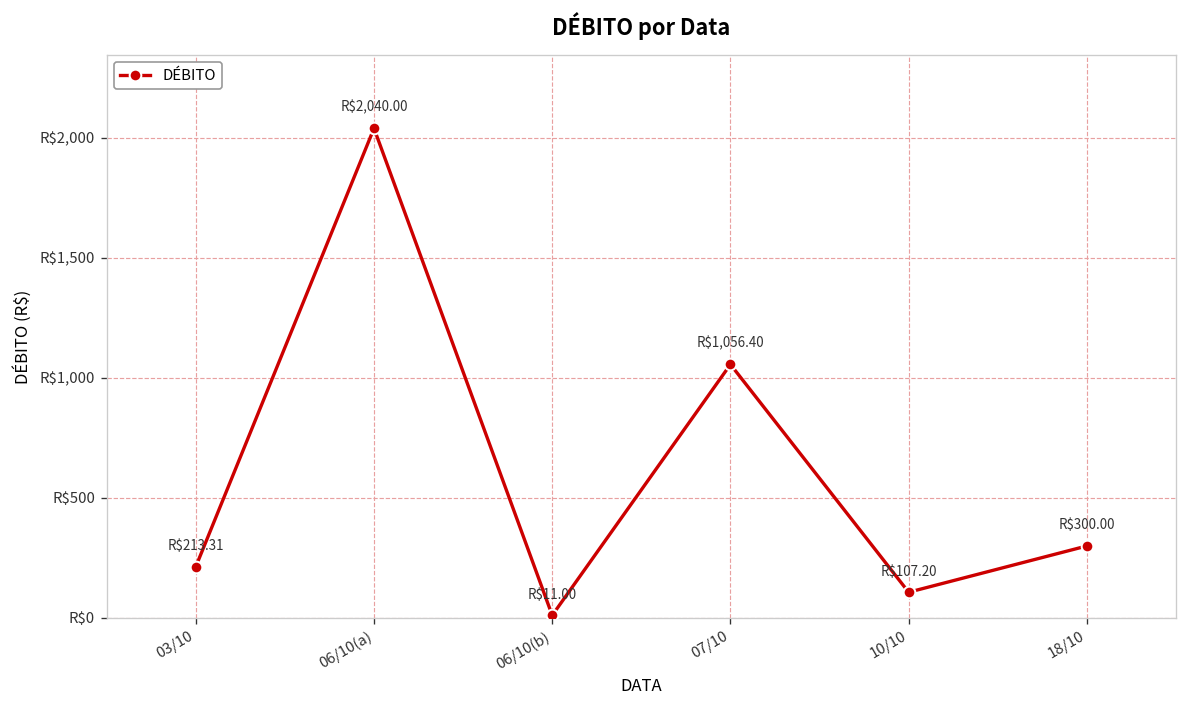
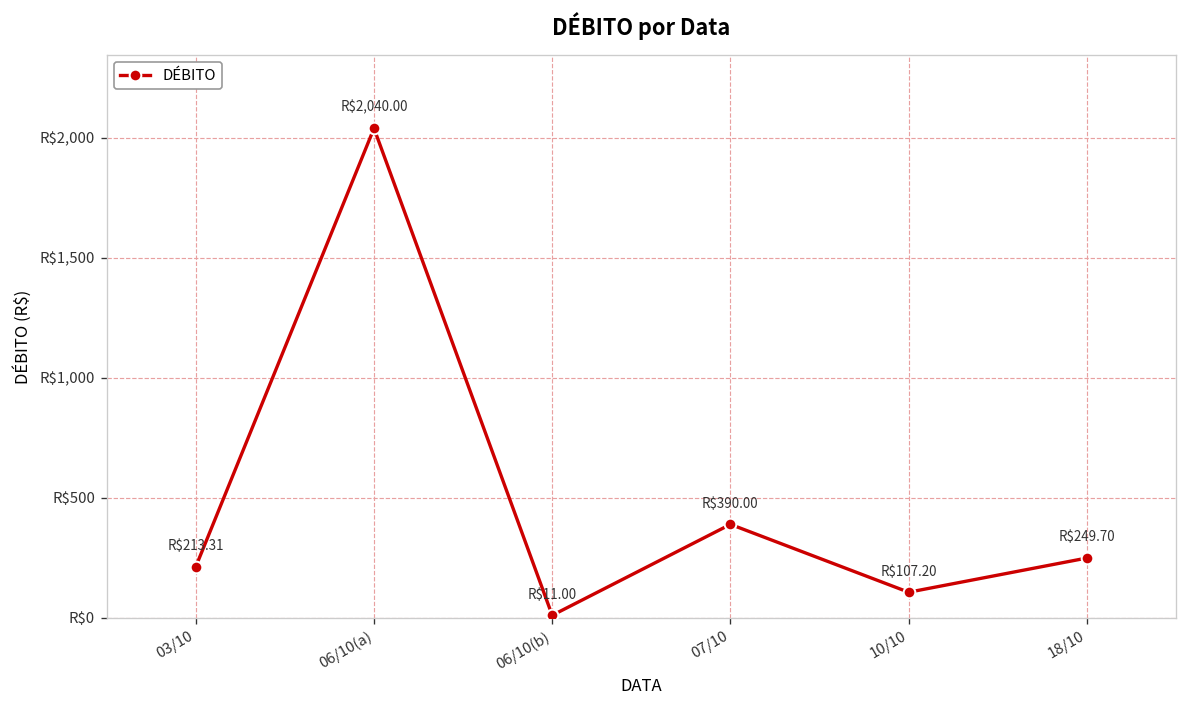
07/10: $1,056.40 -> $390.00
18/10: $300.00 -> $249.70
